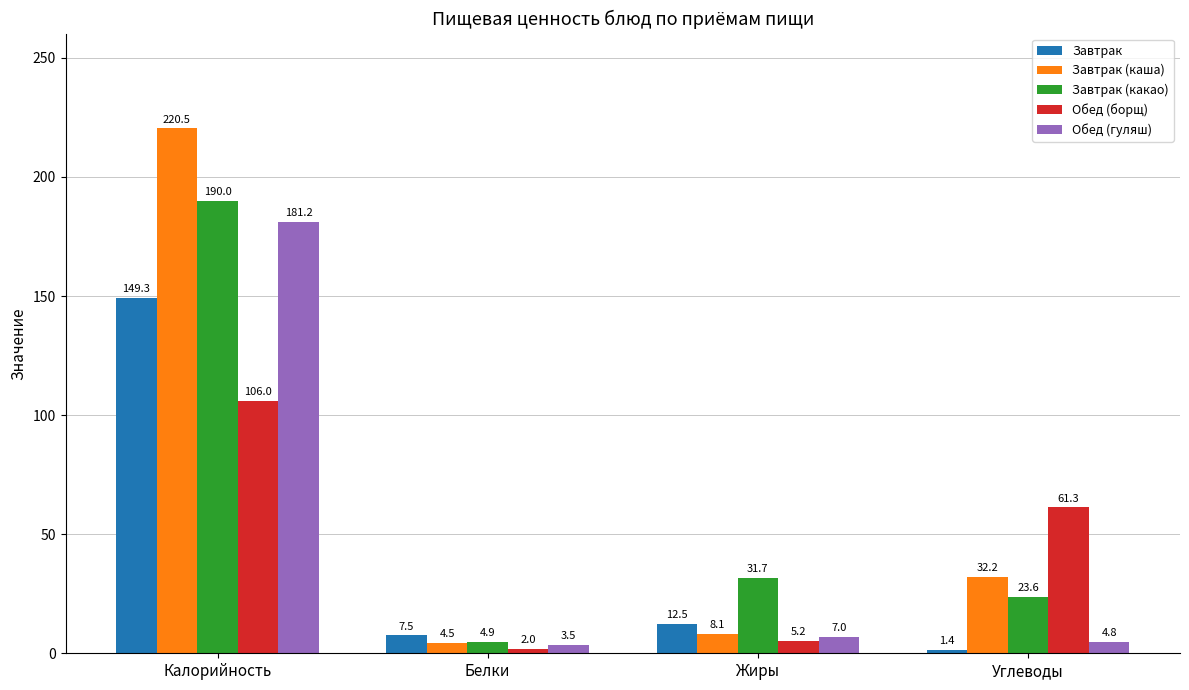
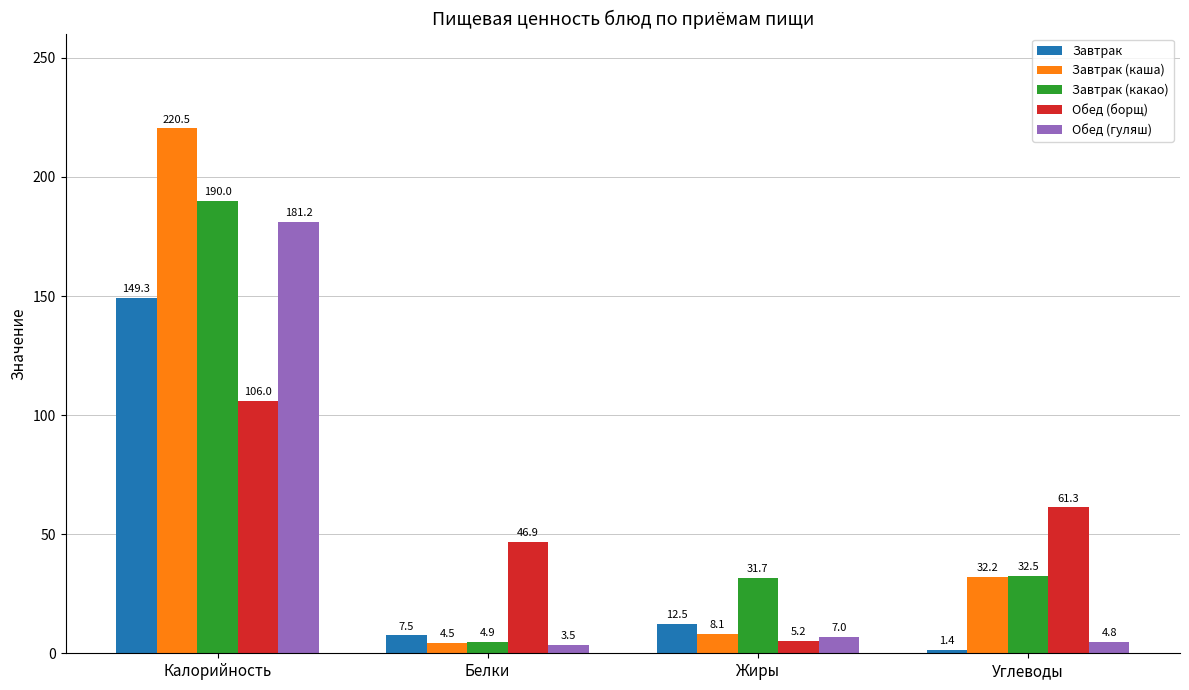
Обед (борщ), Белки: 2.0 -> 46.9
Завтрак (какао), Углеводы: 23.6 -> 32.5
